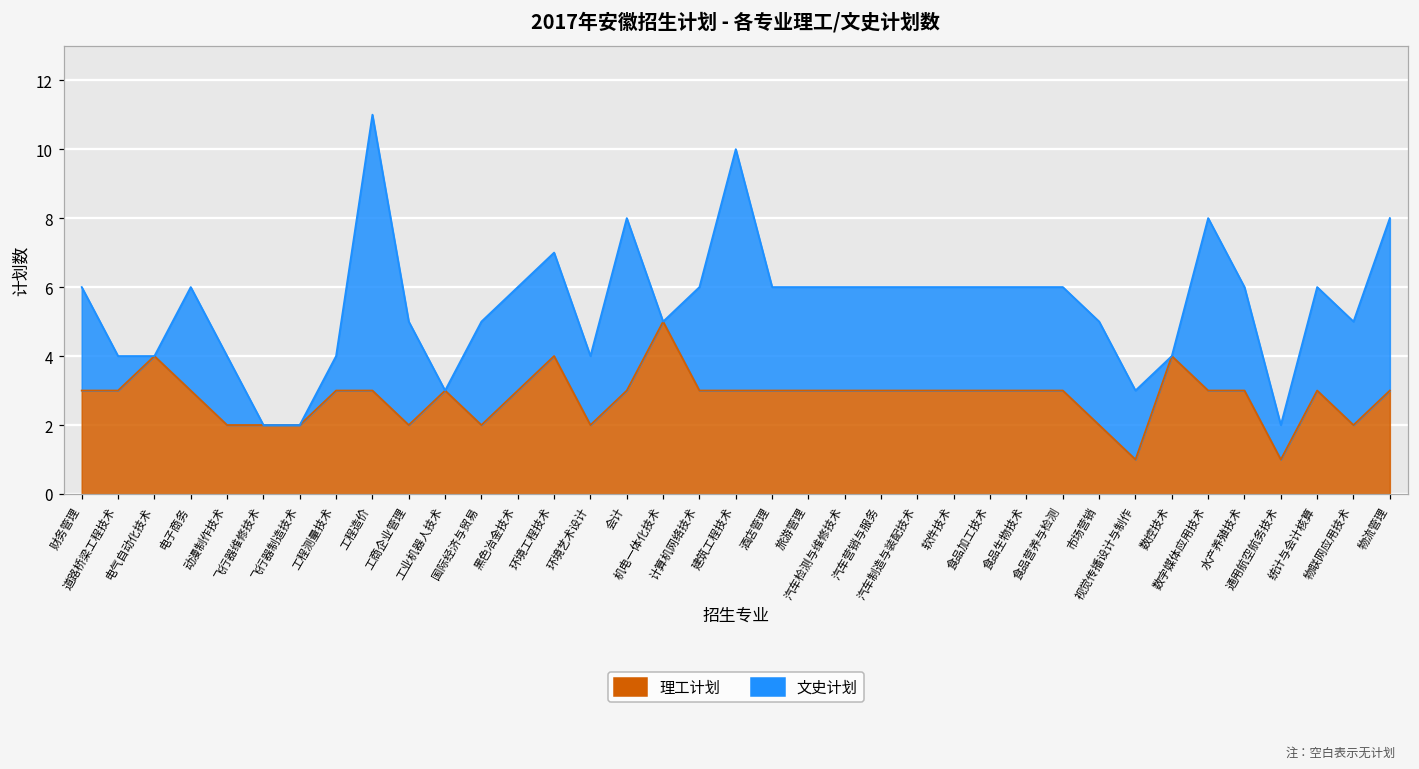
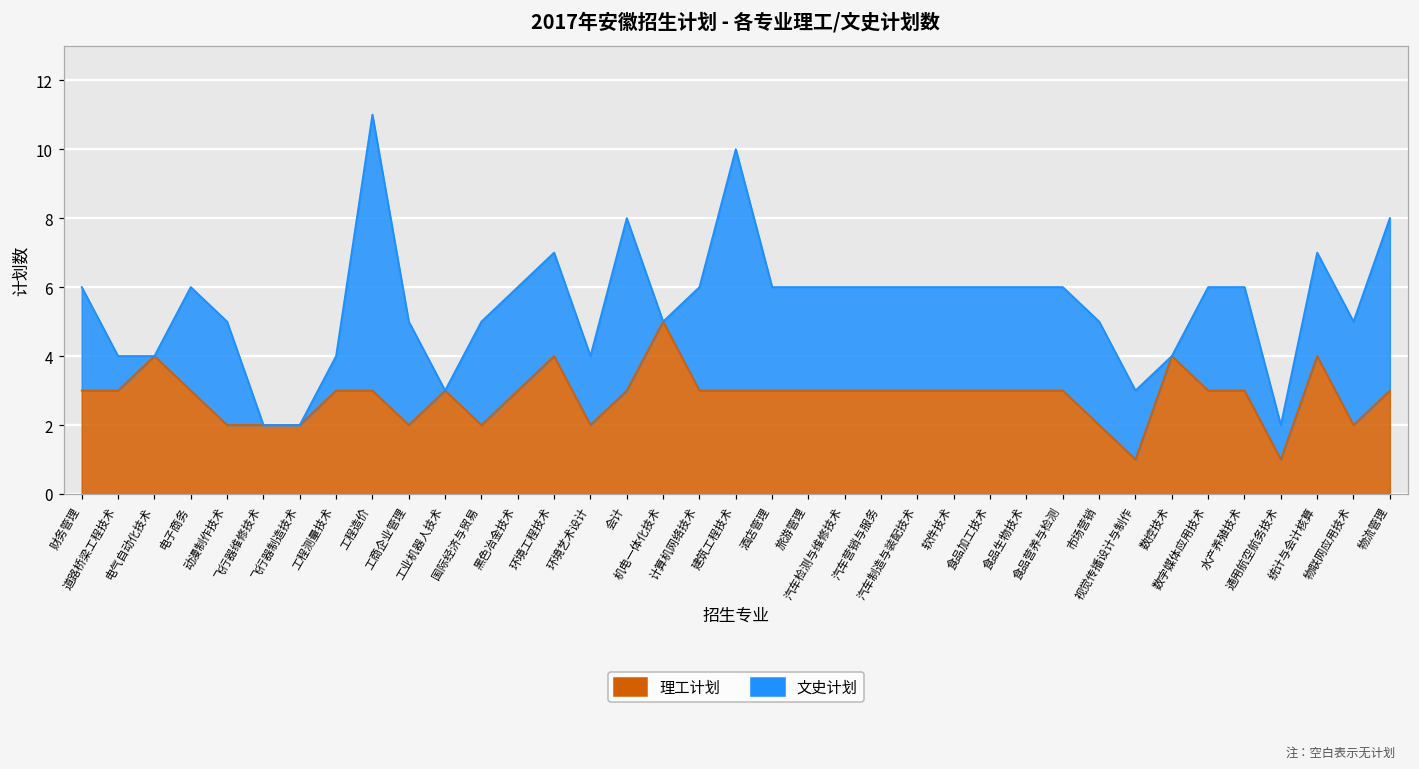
文史计划, 动漫制作技术: 2 -> 3
文史计划, 数字媒体应用技术: 5 -> 3
理工计划, 统计与会计核算: 3 -> 4
